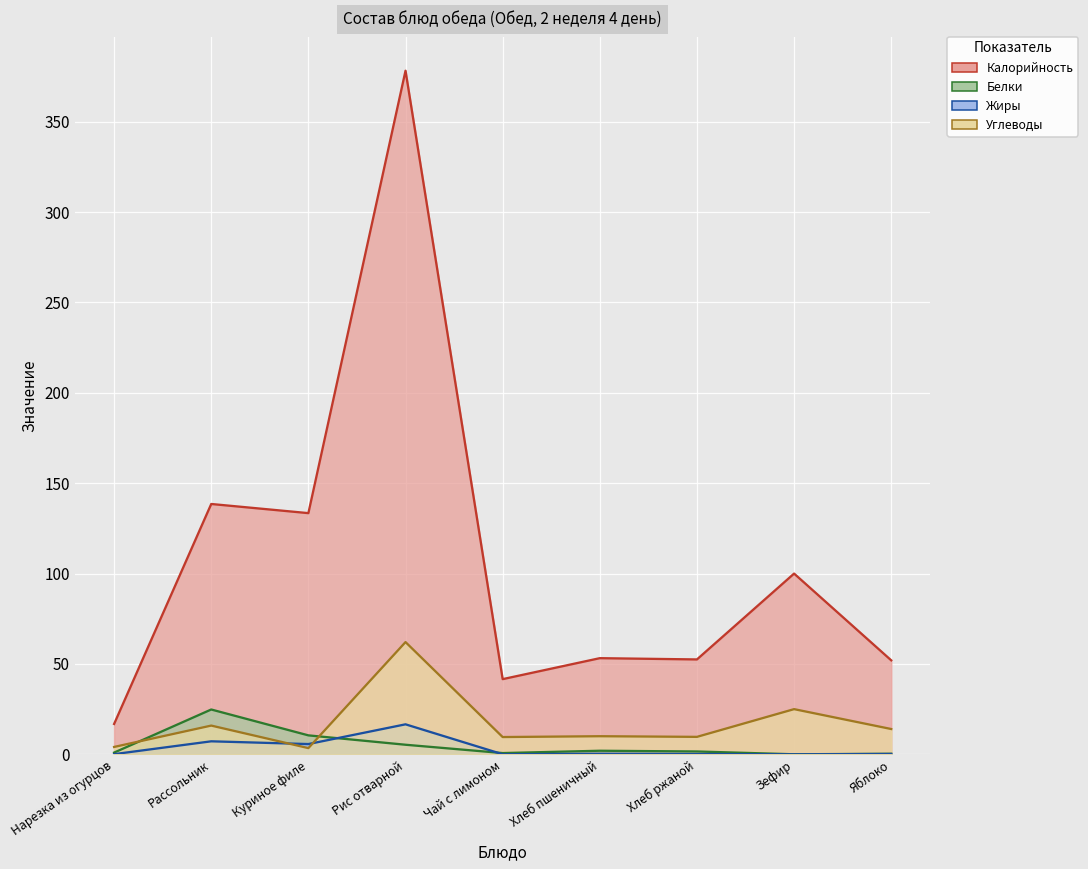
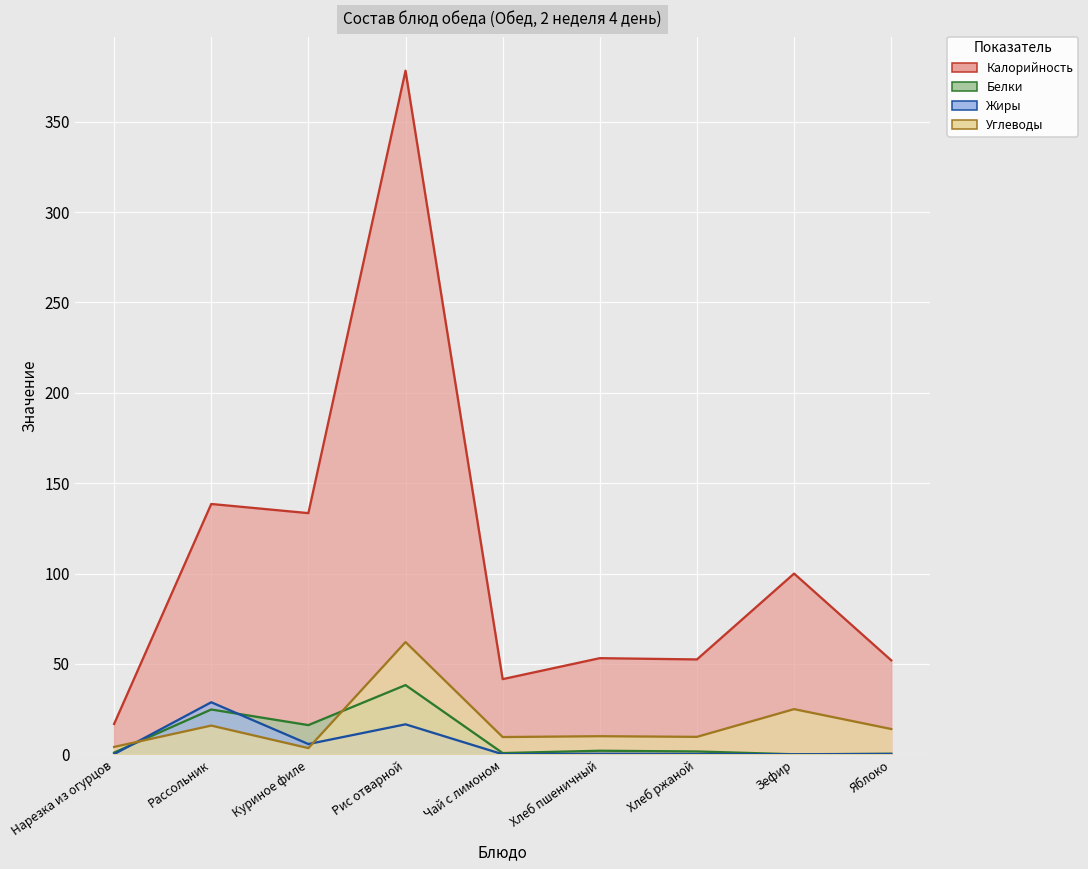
Жиры, Рассольник: 7 -> 29
Белки, Куриное филе: 10 -> 16
Белки, Рис отварной: 5 -> 38
